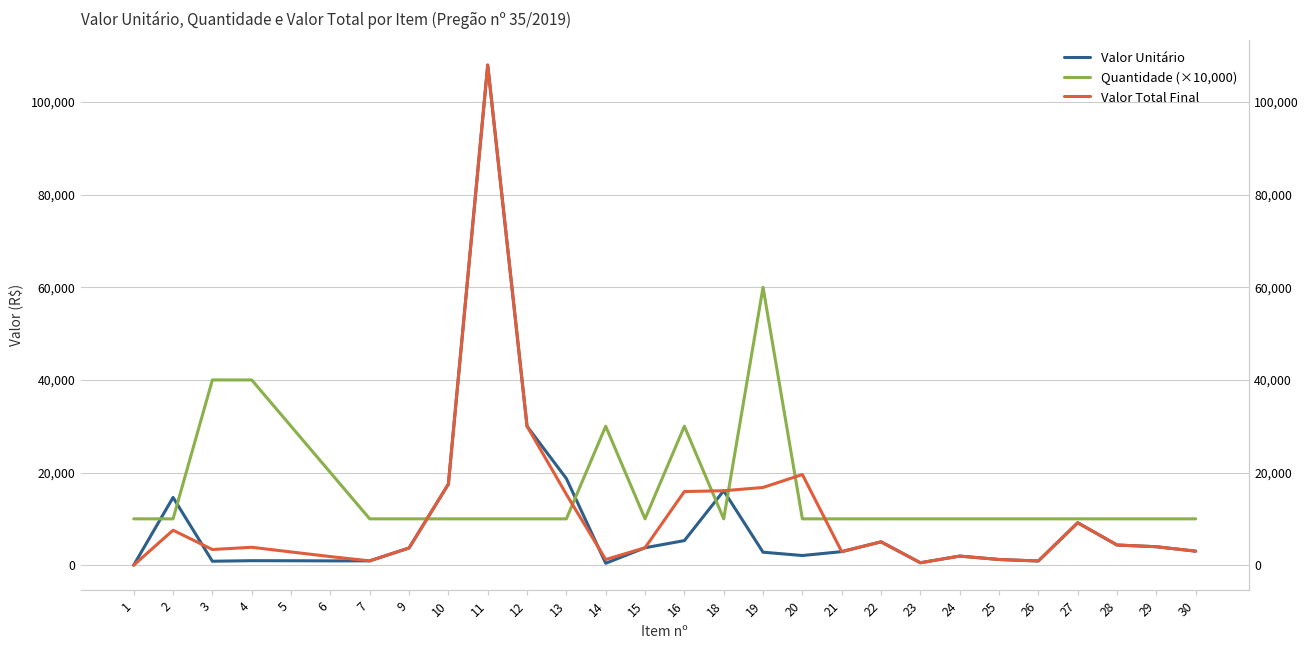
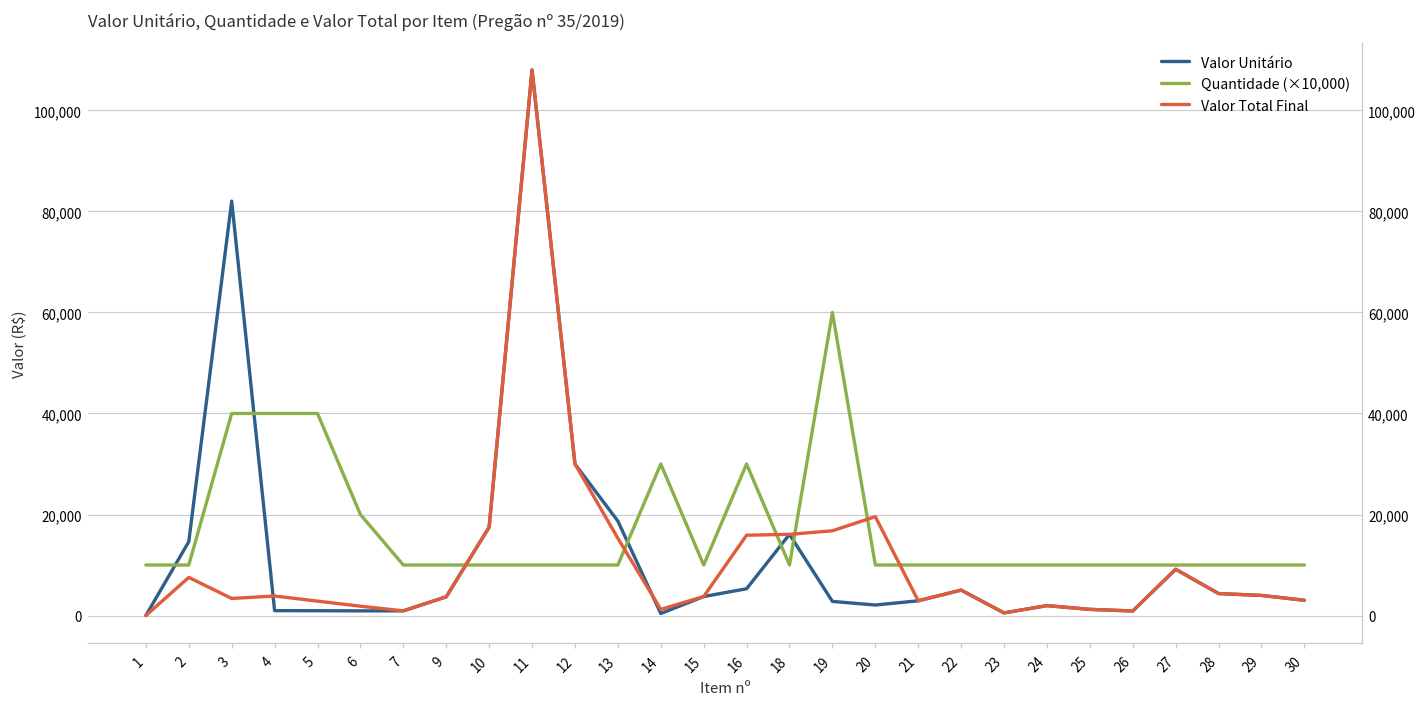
Valor Unitário, 3: 1,000 -> 82,000
Quantidade (×10,000), 5: 30,000 -> 40,000
